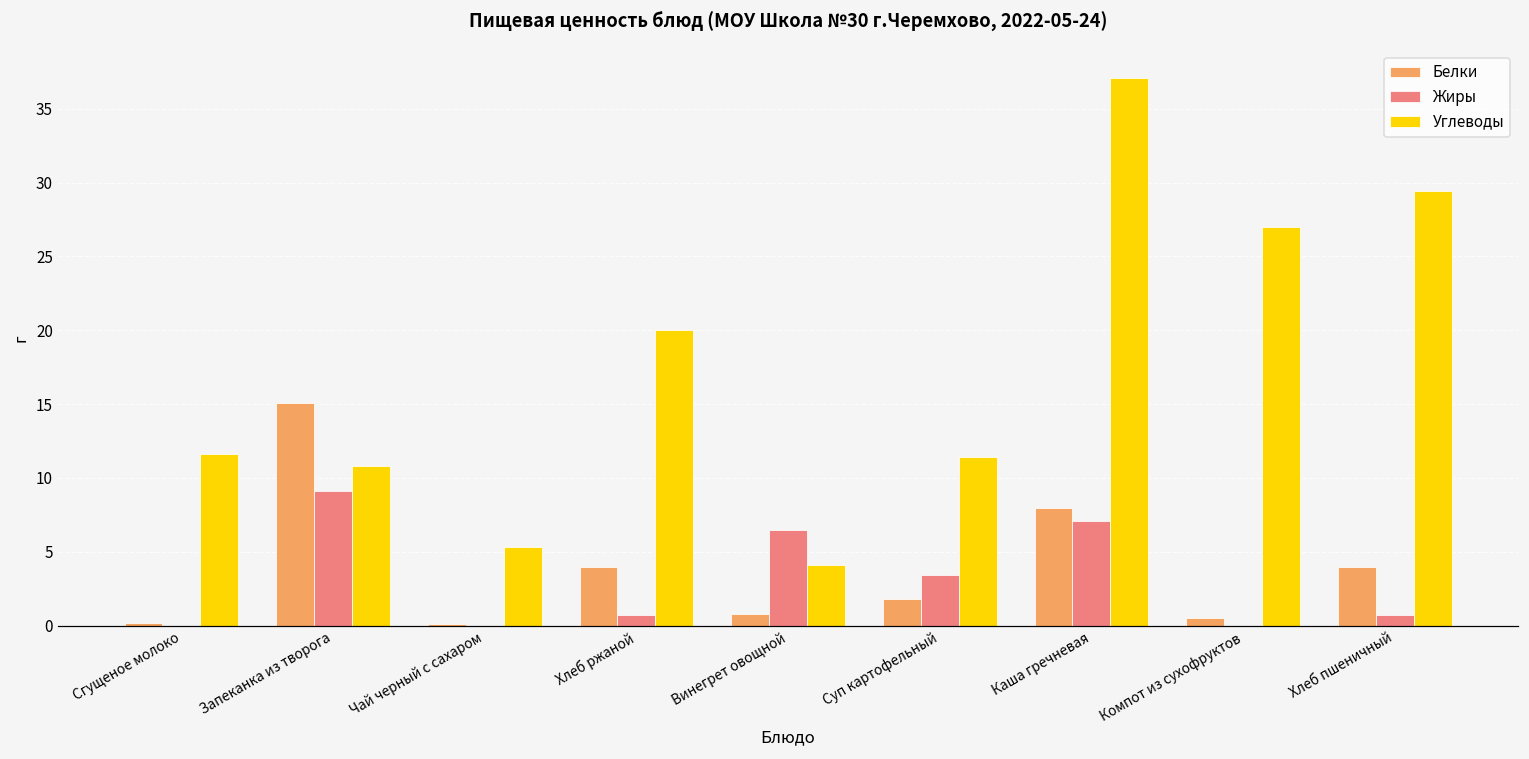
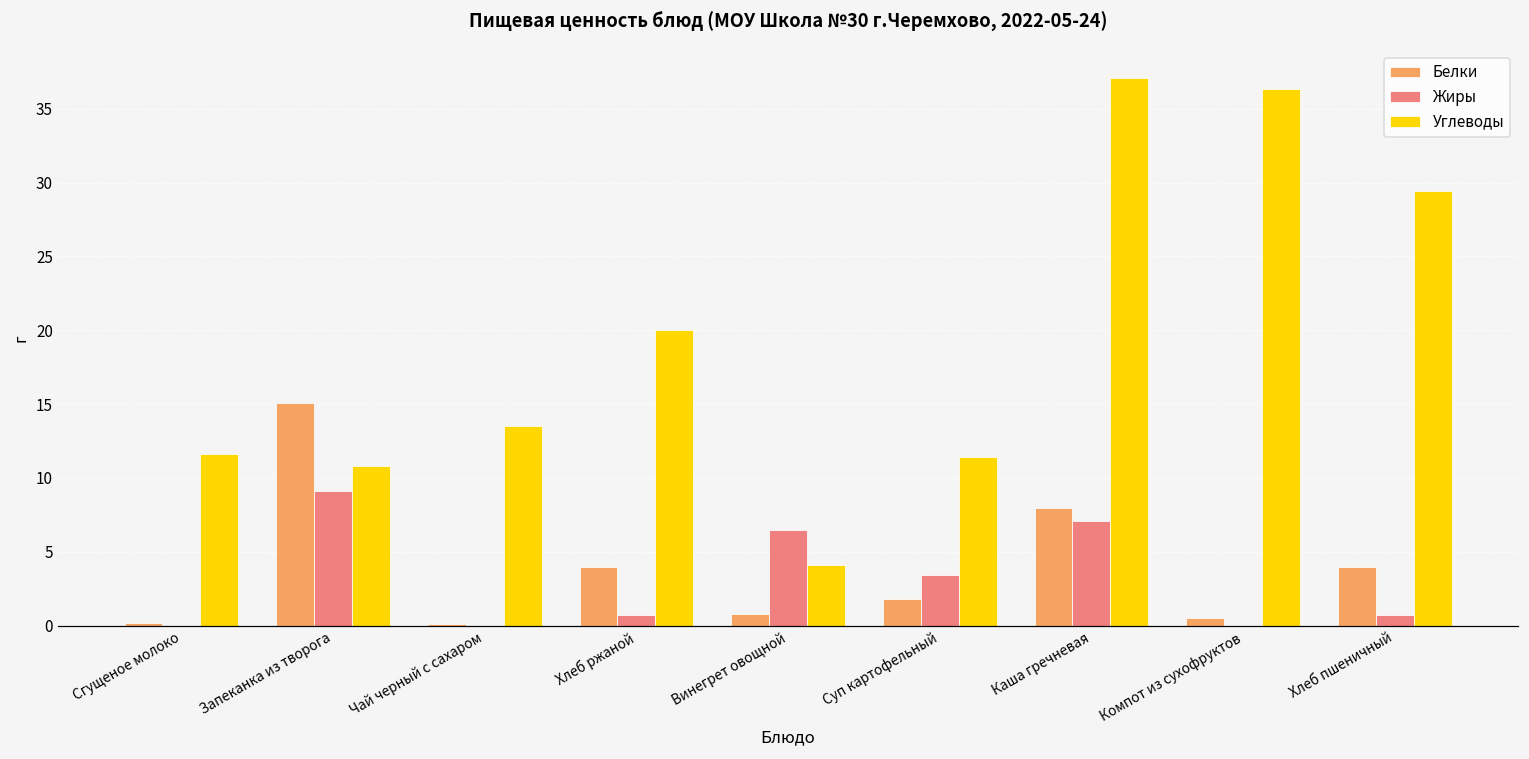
Углеводы, Чай черный с сахаром: 5.3 -> 13.5
Углеводы, Компот из сухофруктов: 27.0 -> 36.3
